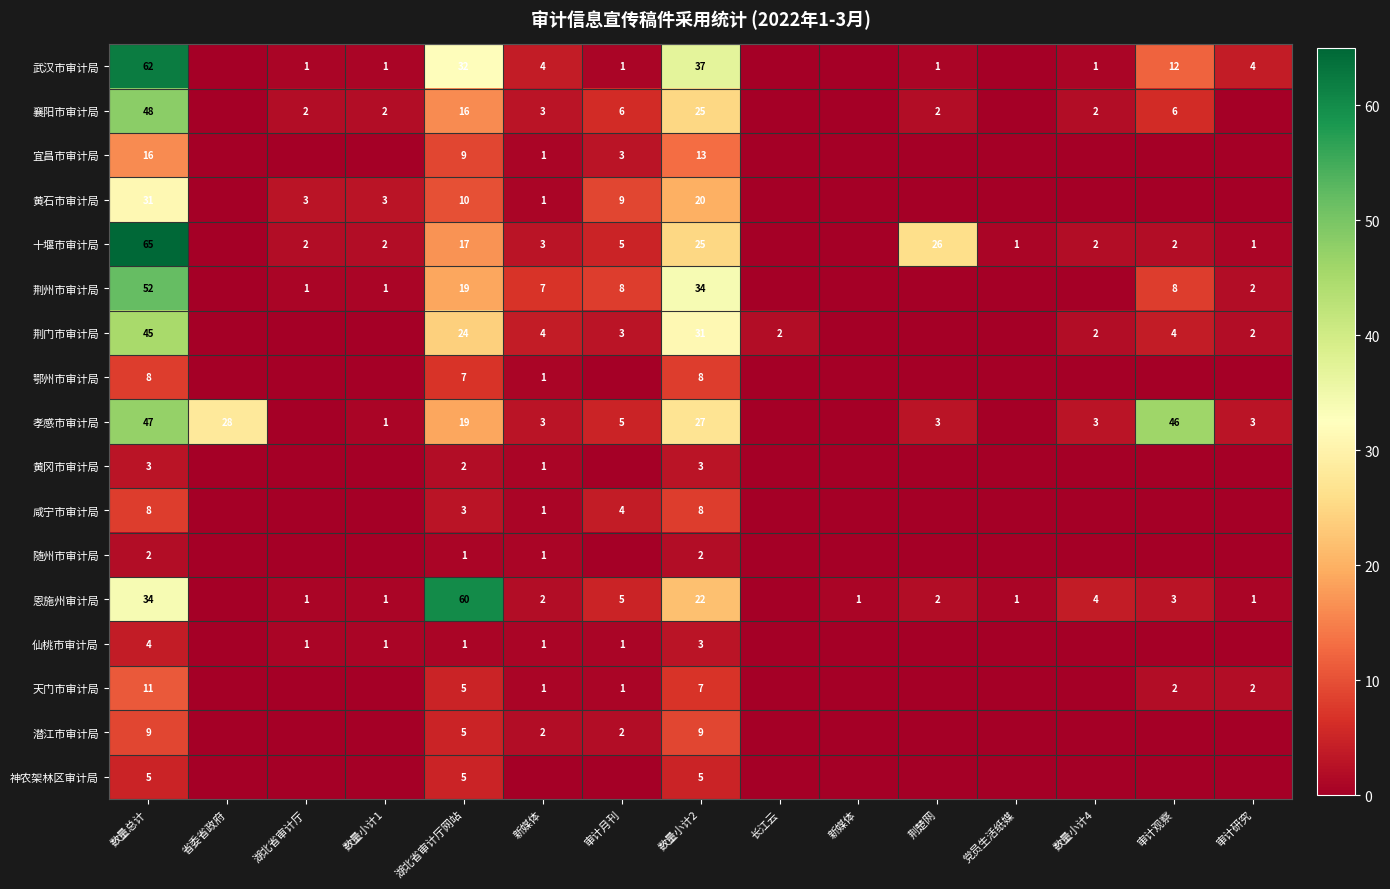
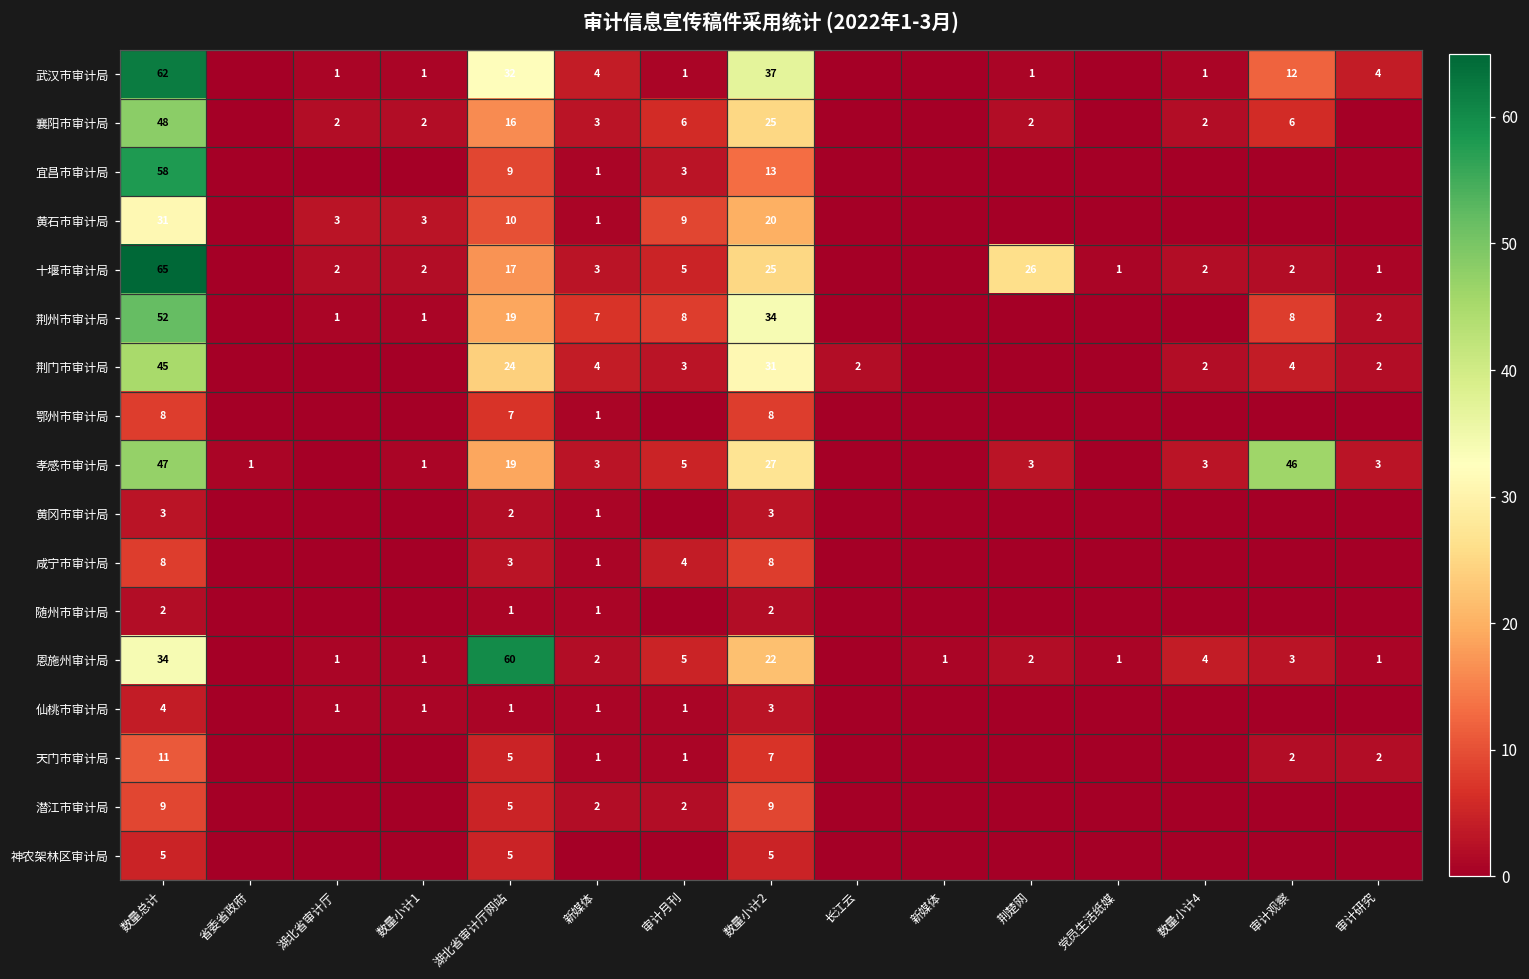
宜昌市审计局, 数量总计: 16 -> 58
孝感市审计局, 省委省政府: 28 -> 1
